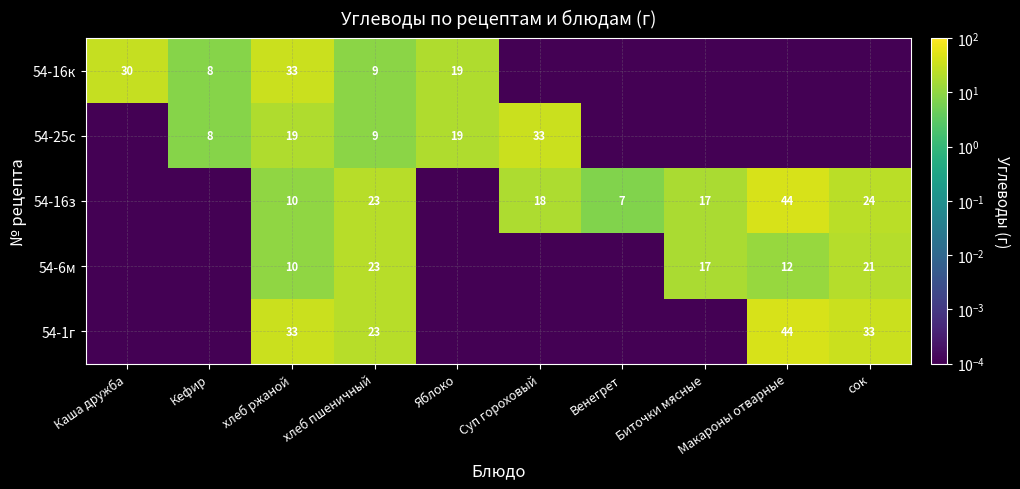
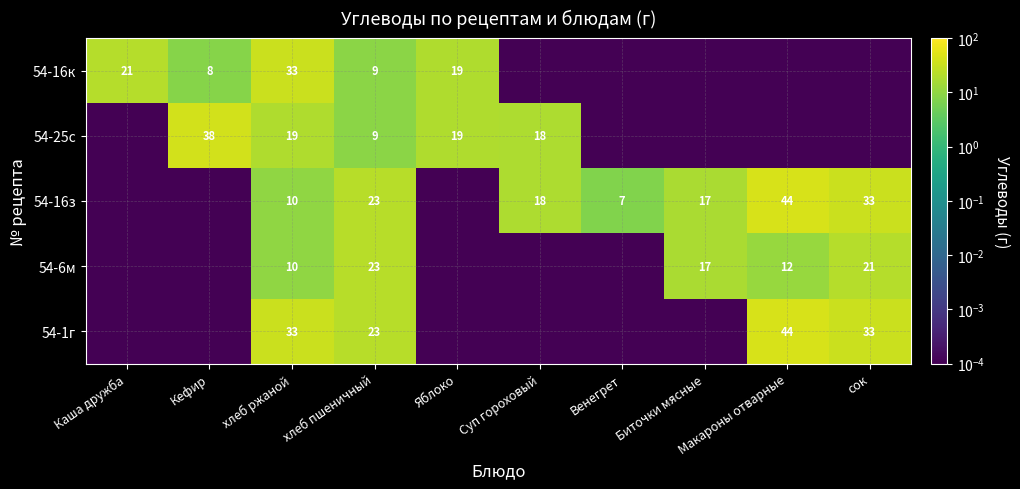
54-16к, Каша дружба: 30 -> 21
54-25с, Кефир: 8 -> 38
54-25с, Суп гороховый: 33 -> 18
54-16з, сок: 24 -> 33
